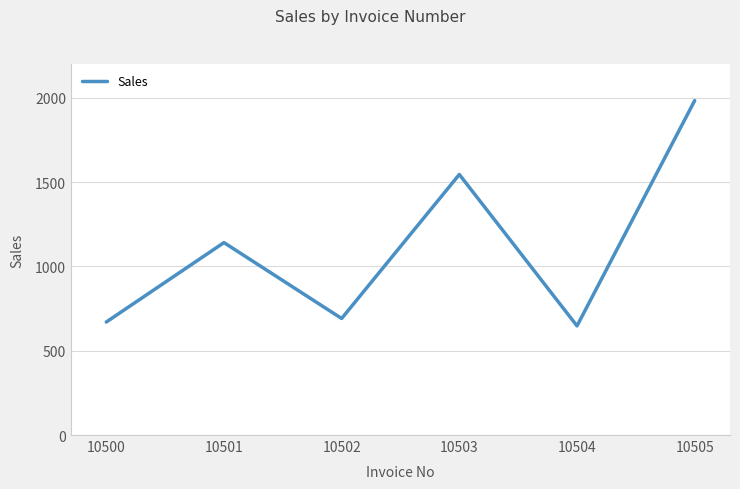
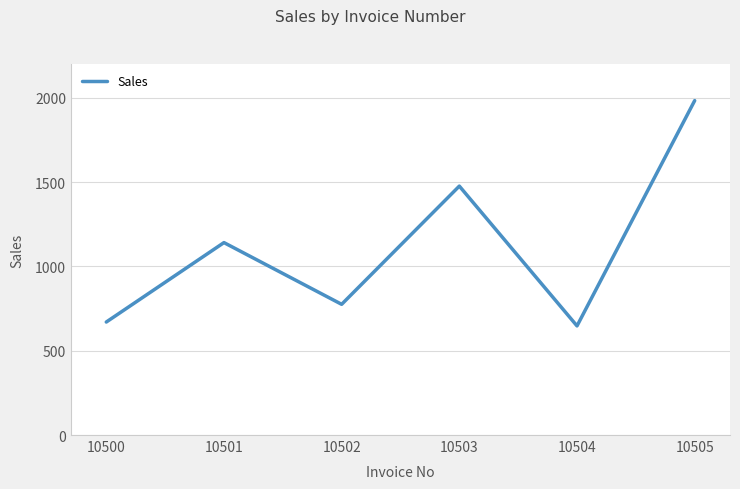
10502: 690 -> 780
10503: 1550 -> 1480
